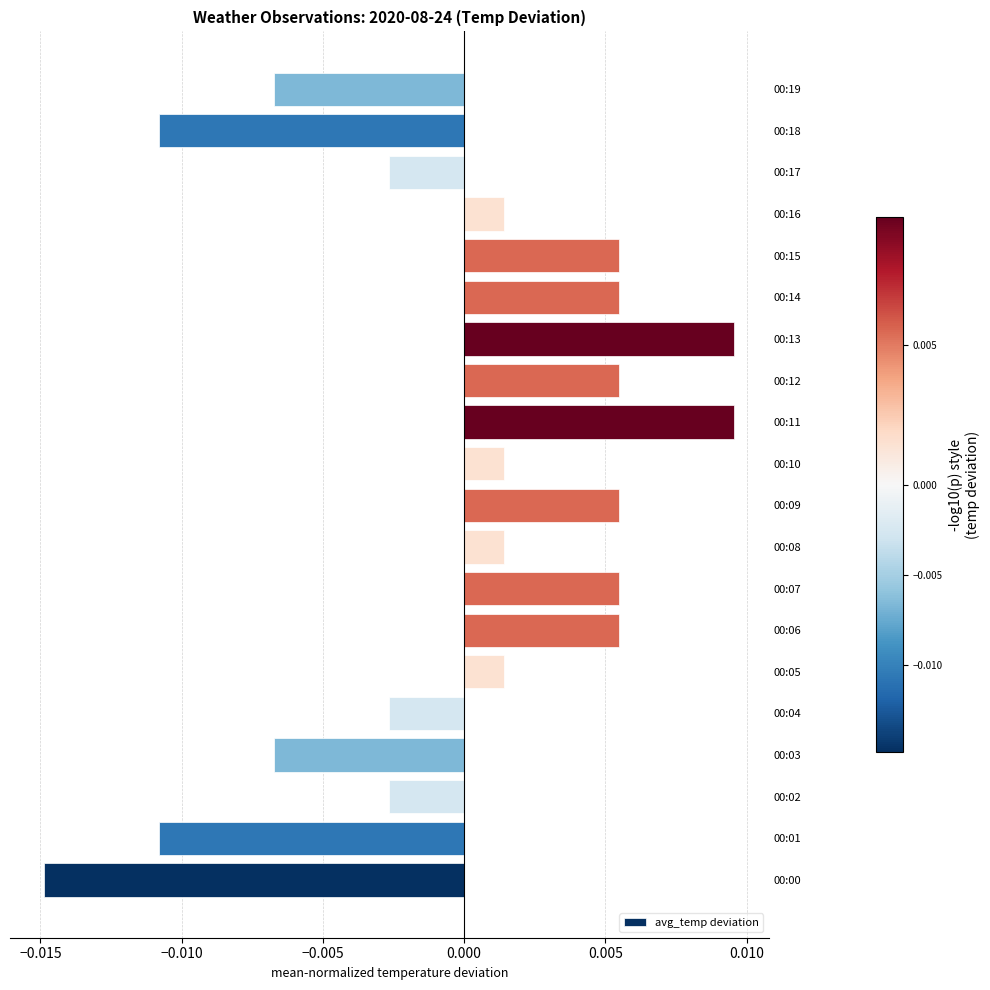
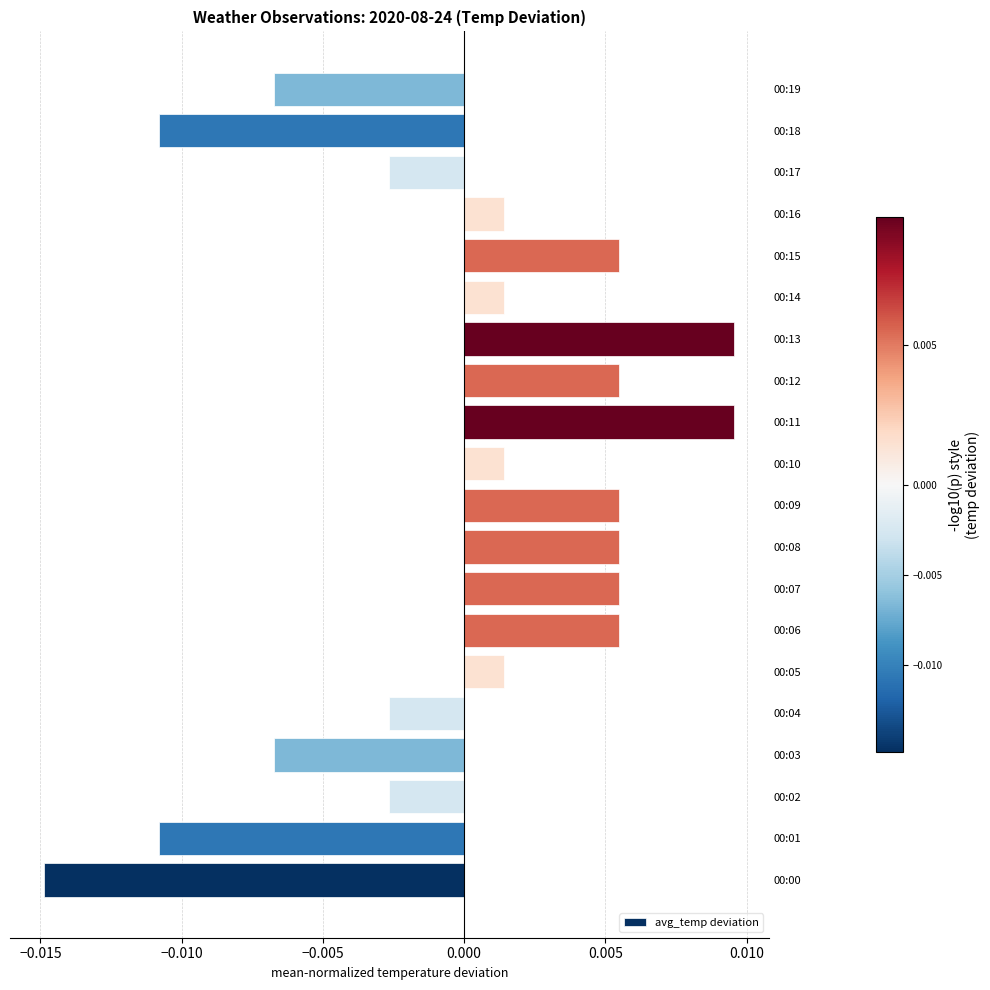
00:14: 0.0055 -> 0.0014
00:08: 0.0014 -> 0.0055
